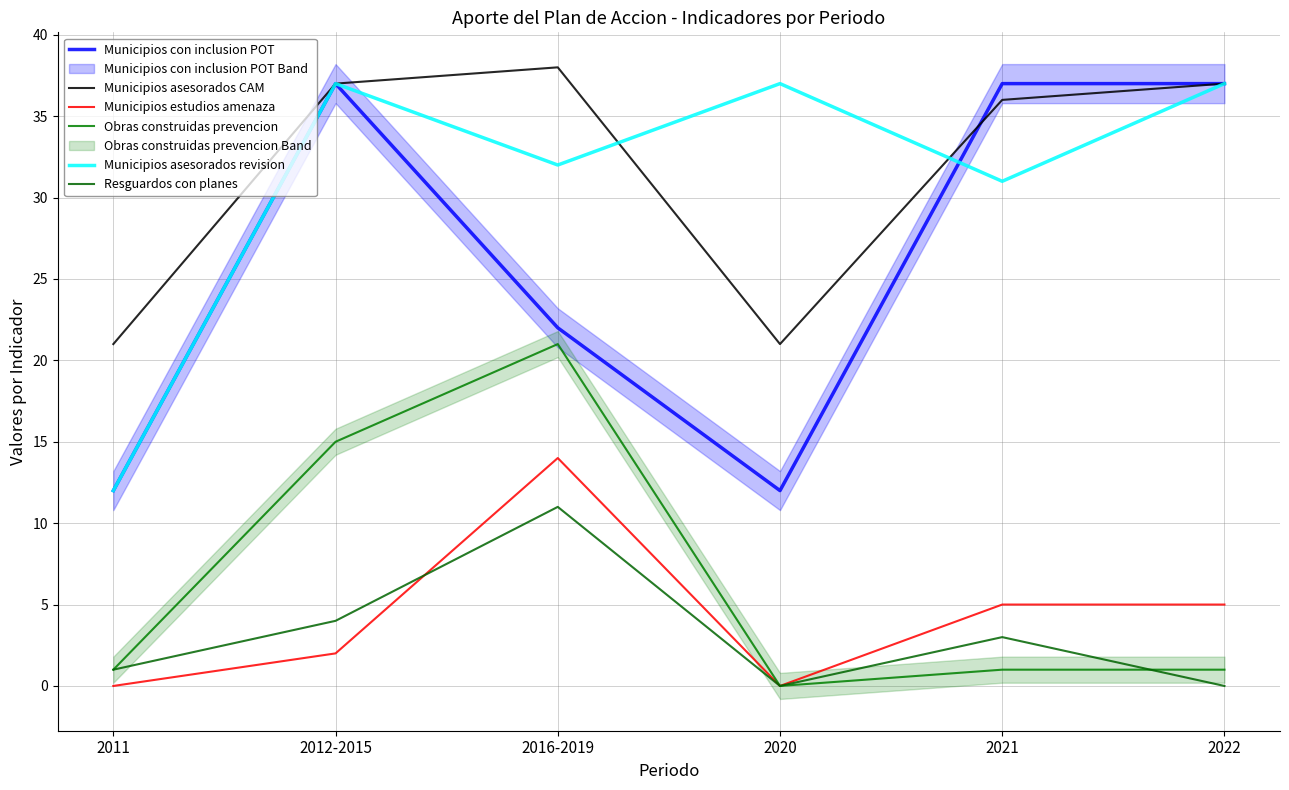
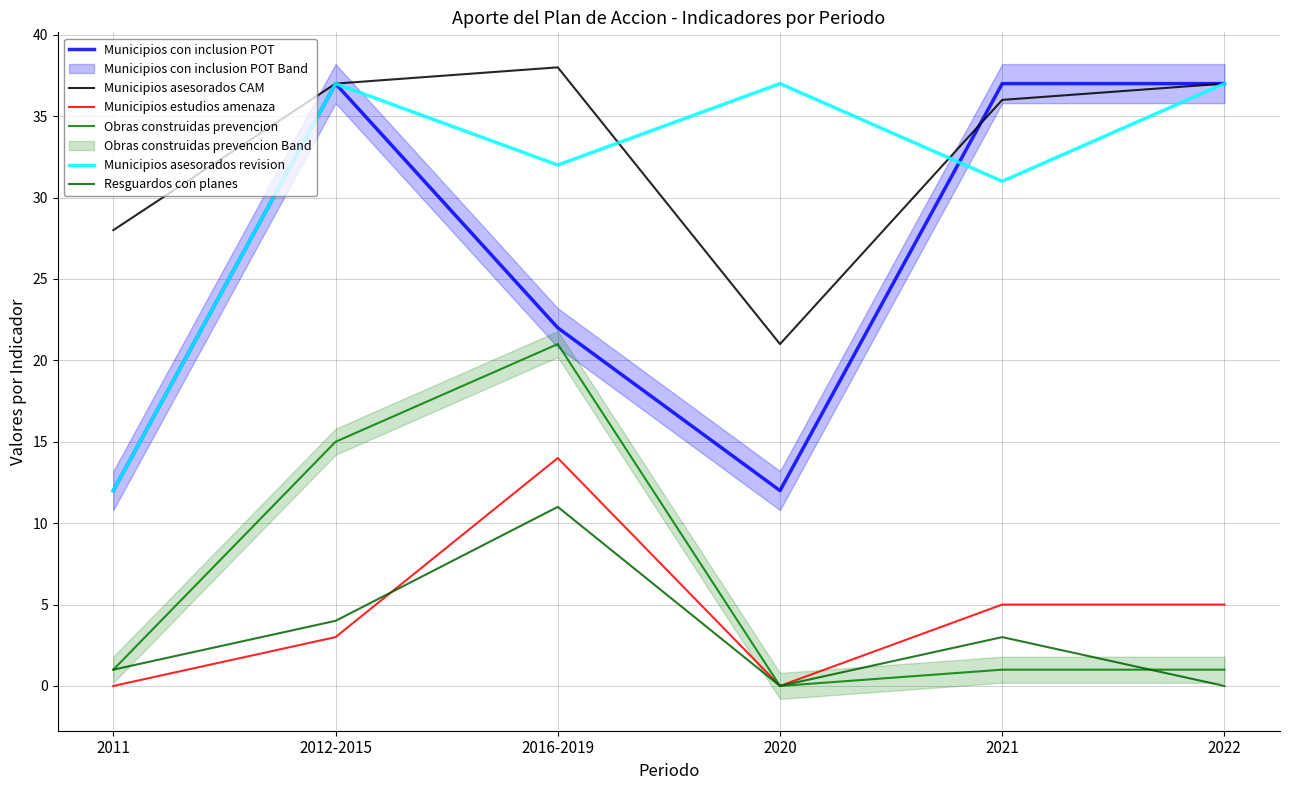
Municipios asesorados CAM, 2011: 21 -> 28
Municipios estudios amenaza, 2012-2015: 2 -> 3
